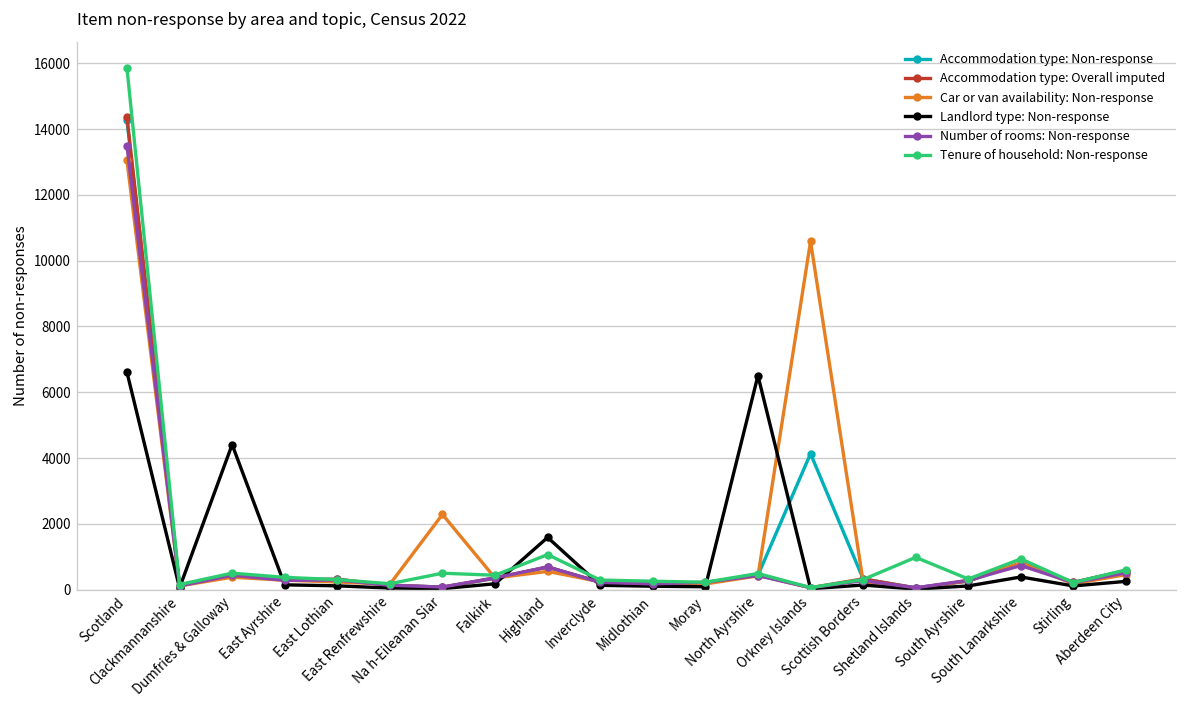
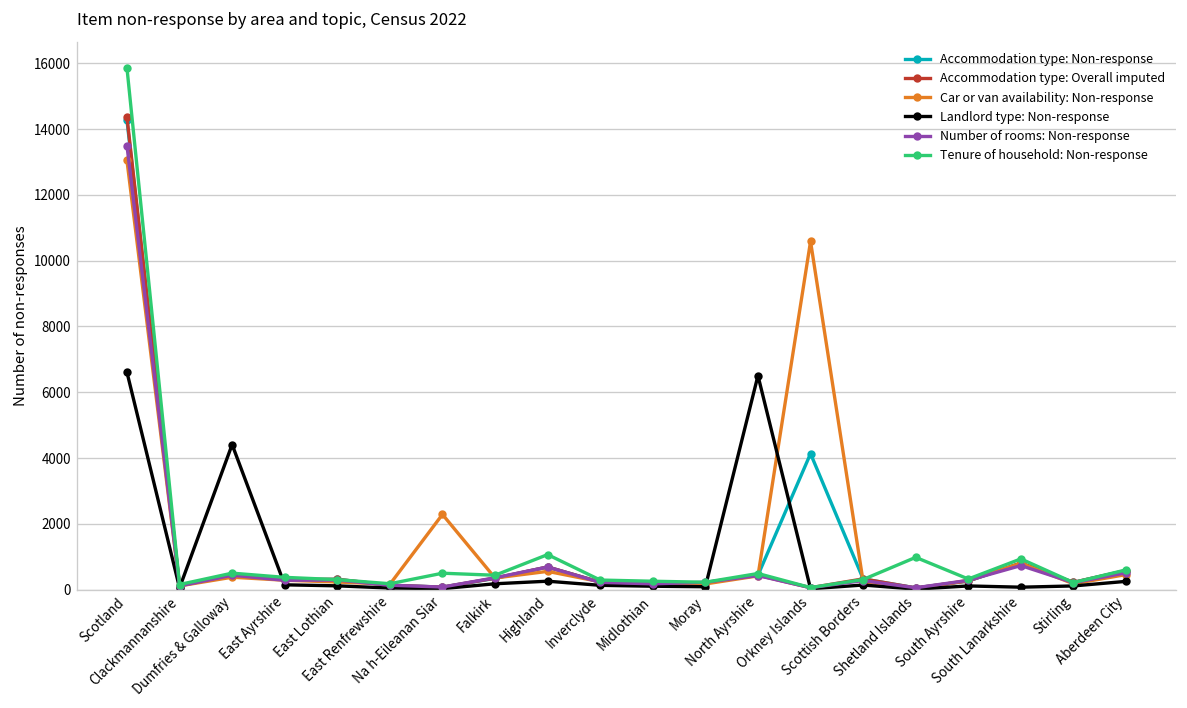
Landlord type: Non-response, Highland: 1600 -> 300
Landlord type: Non-response, South Lanarkshire: 400 -> 100
